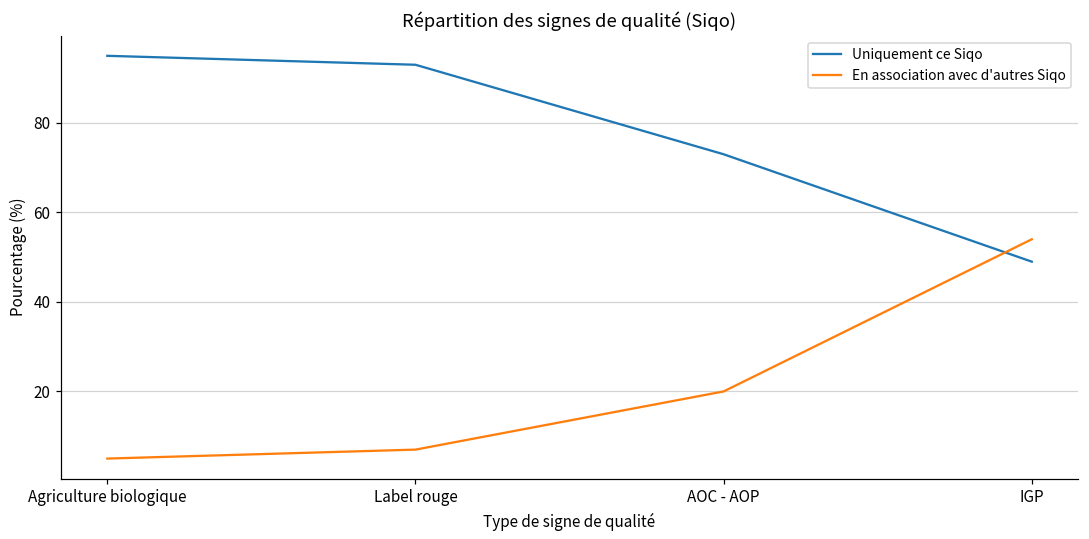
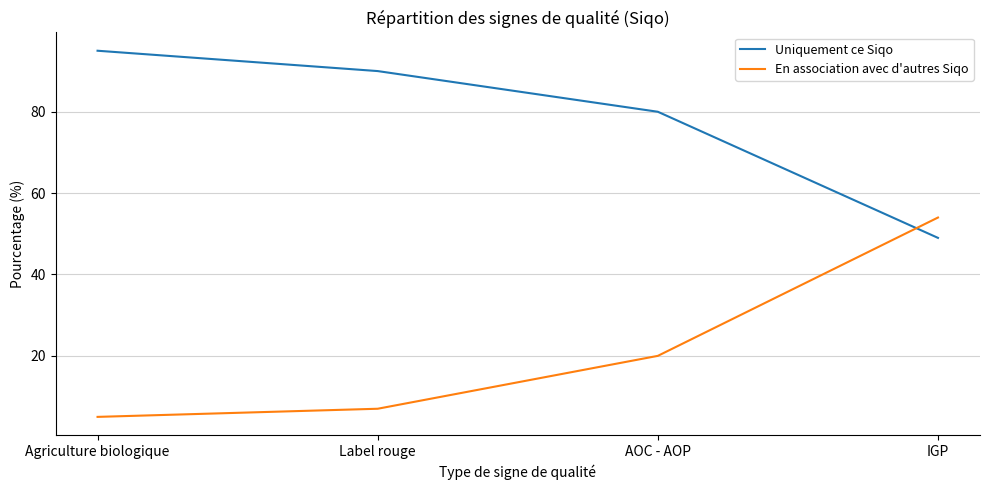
Uniquement ce Siqo, Label rouge: 93 -> 90
Uniquement ce Siqo, AOC - AOP: 73 -> 80
